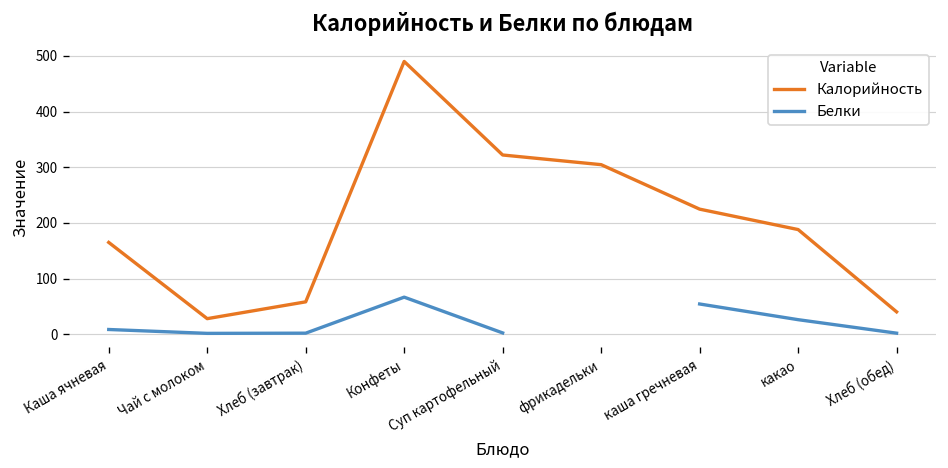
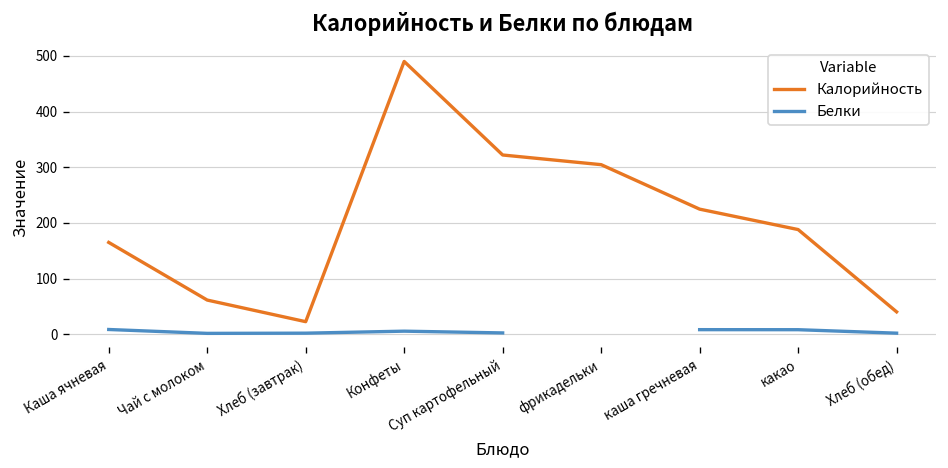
Калорийность, Чай с молоком: 30 -> 60
Калорийность, Хлеб (завтрак): 60 -> 20
Белки, Конфеты: 70 -> 10
Белки, каша гречневая: 50 -> 10
Белки, какао: 30 -> 10
